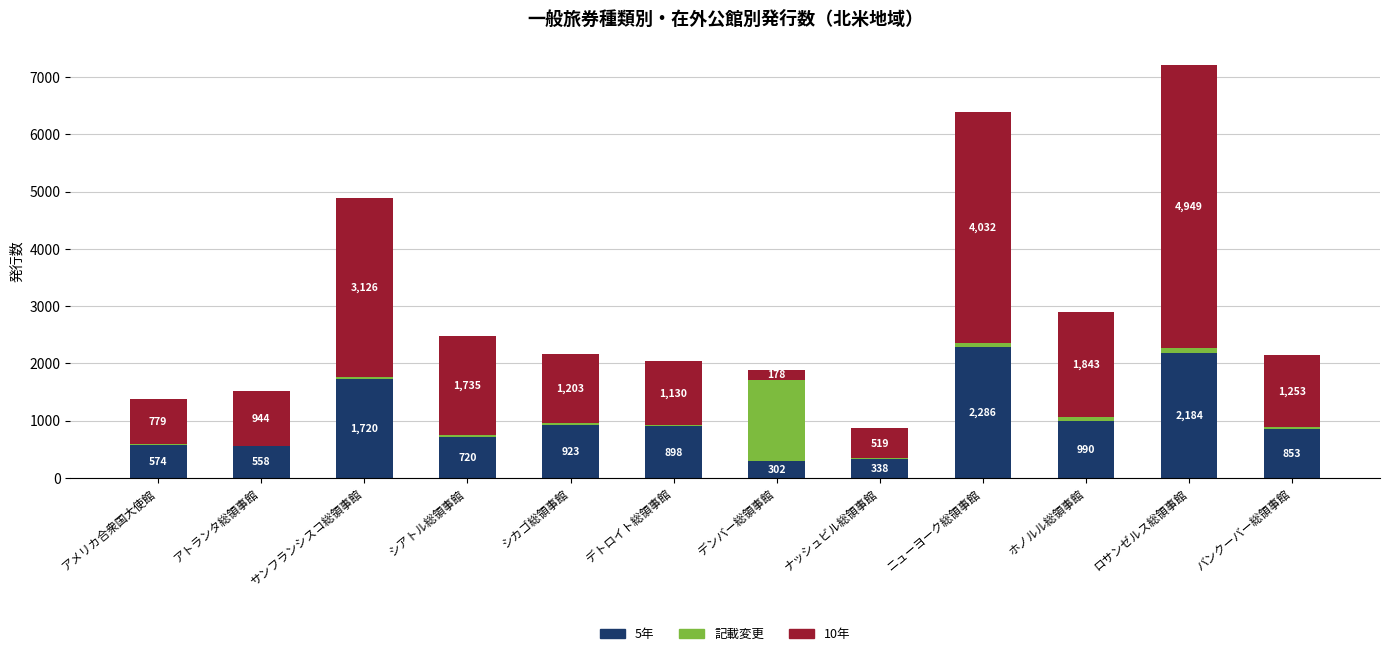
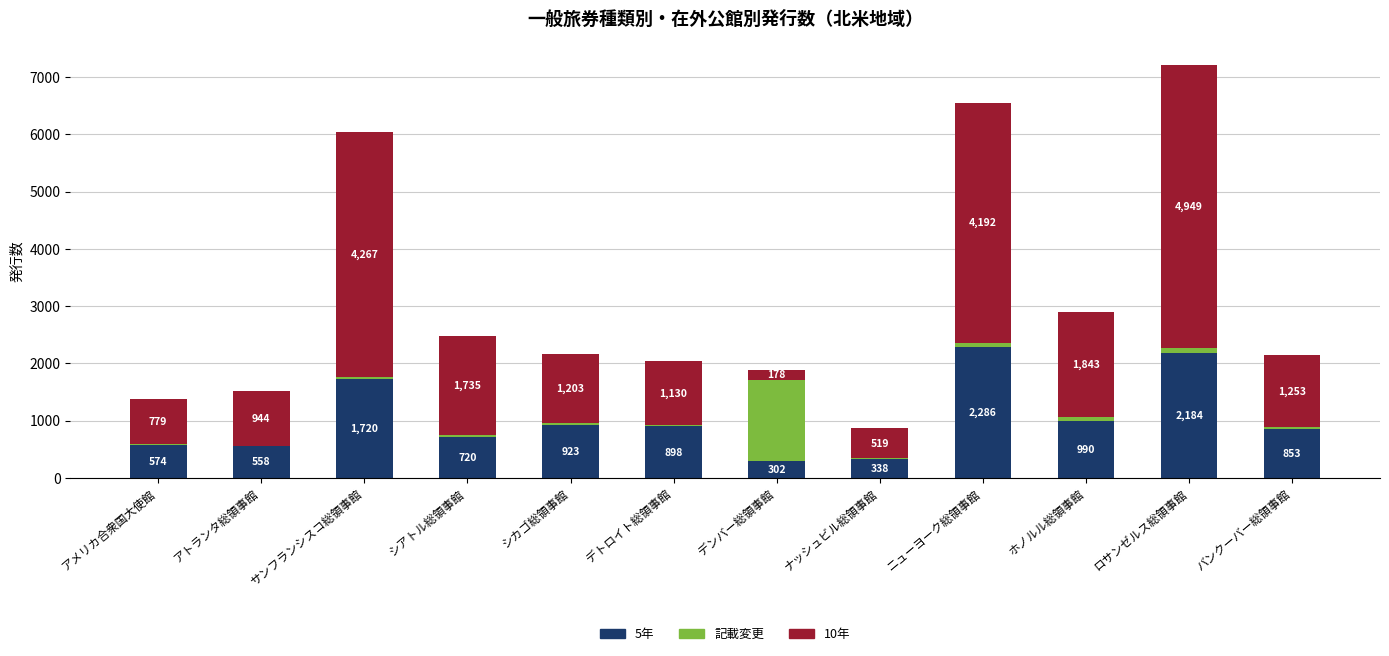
10年, サンフランシスコ総領事館: 3,126 -> 4,267
10年, ニューヨーク総領事館: 4,032 -> 4,192
